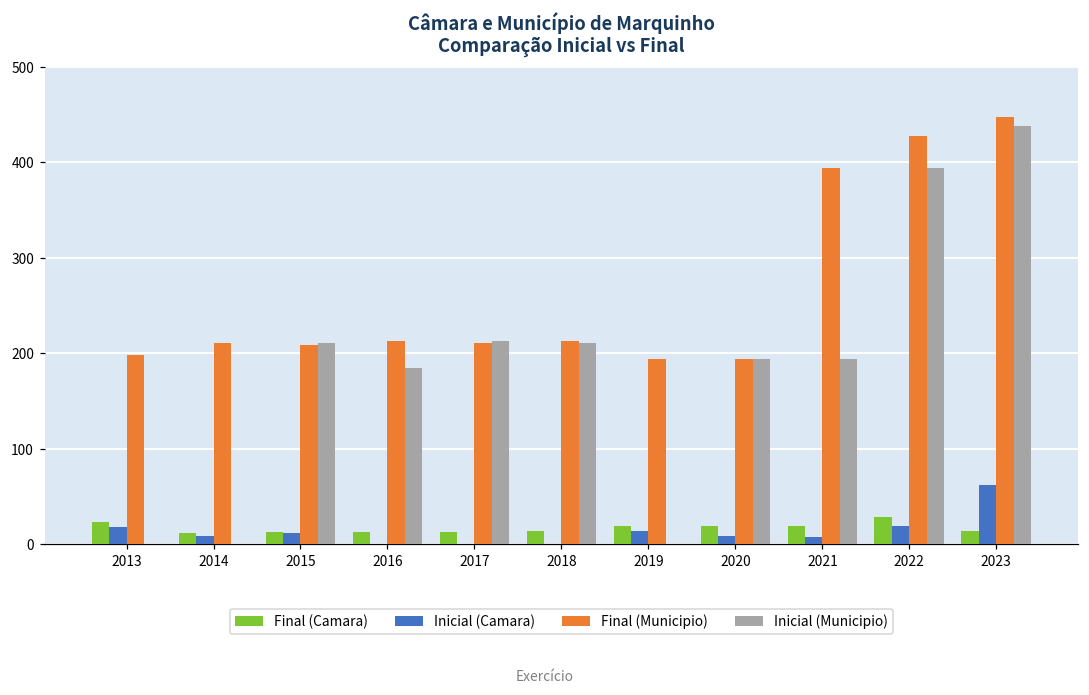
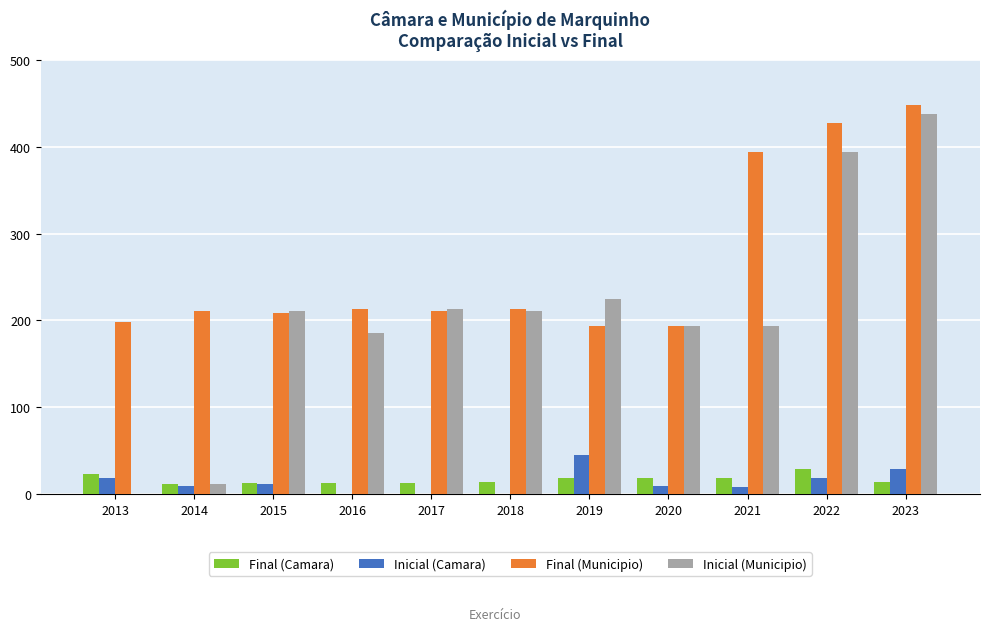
Inicial (Municipio), 2014: 0 -> 10
Inicial (Camara), 2019: 10 -> 50
Inicial (Municipio), 2019: 0 -> 230
Inicial (Camara), 2023: 60 -> 30
